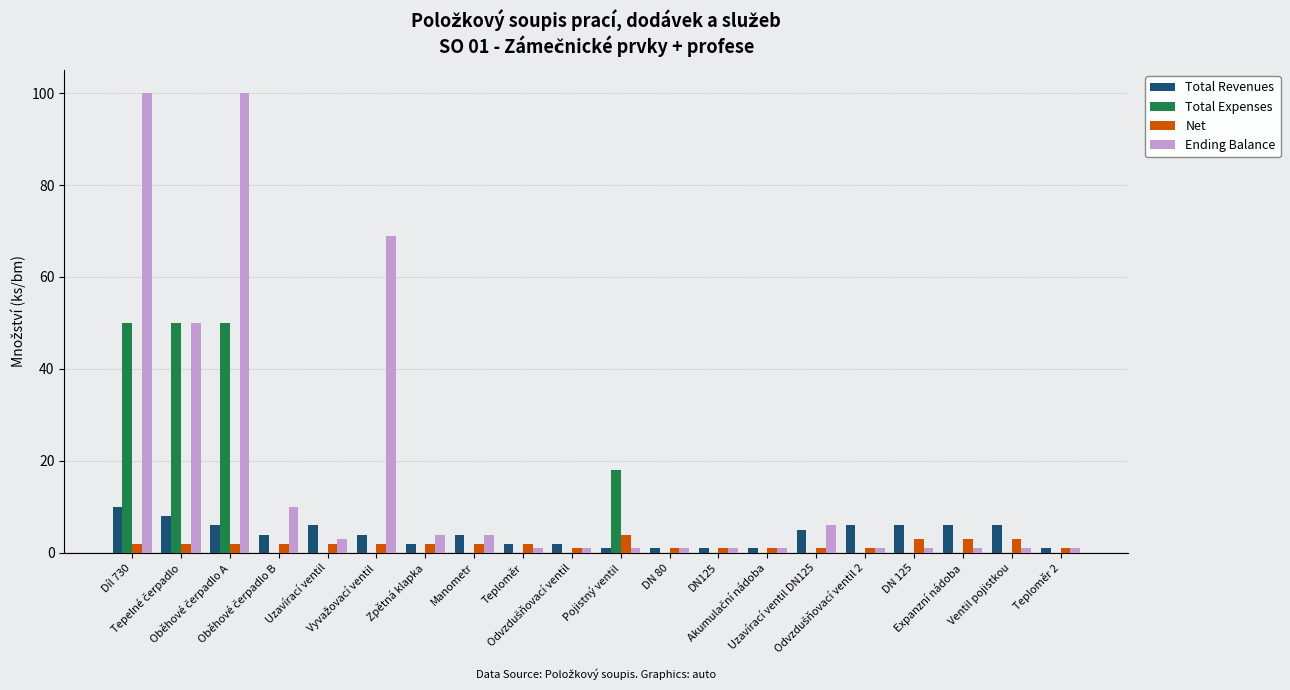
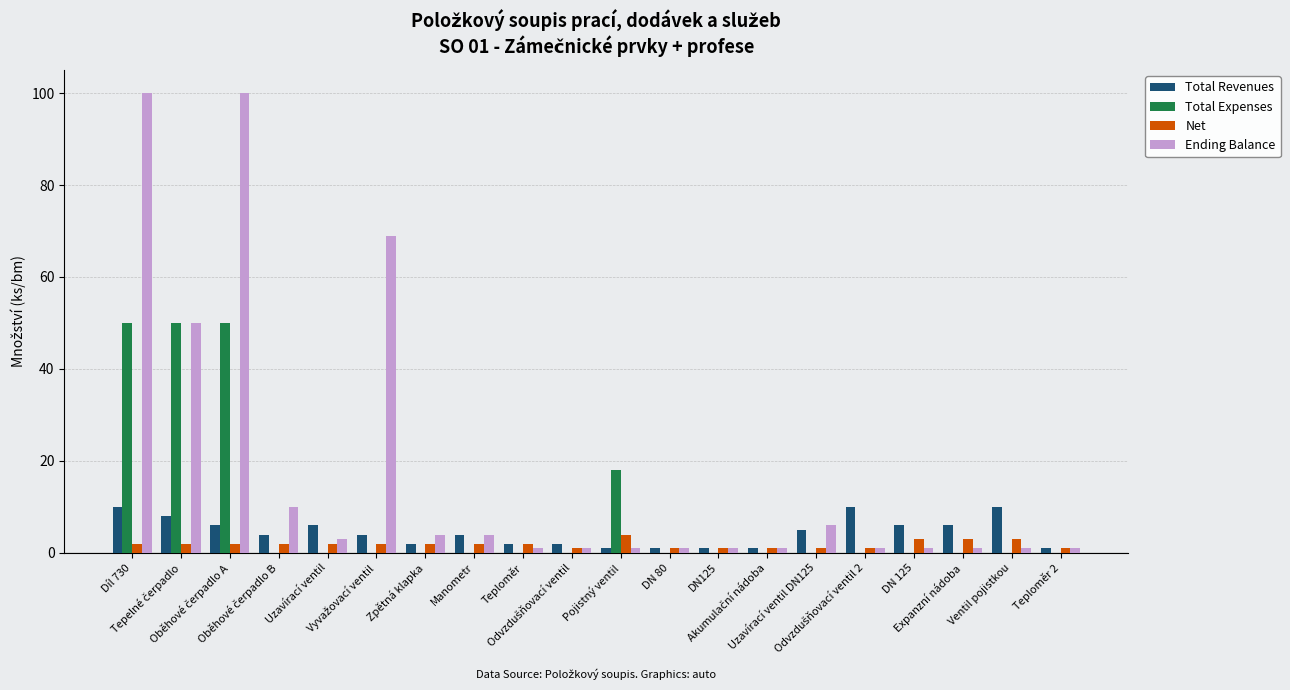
Total Revenues, Odvzdušňovací ventil 2: 6 -> 10
Total Revenues, Ventil pojistkou: 6 -> 10
